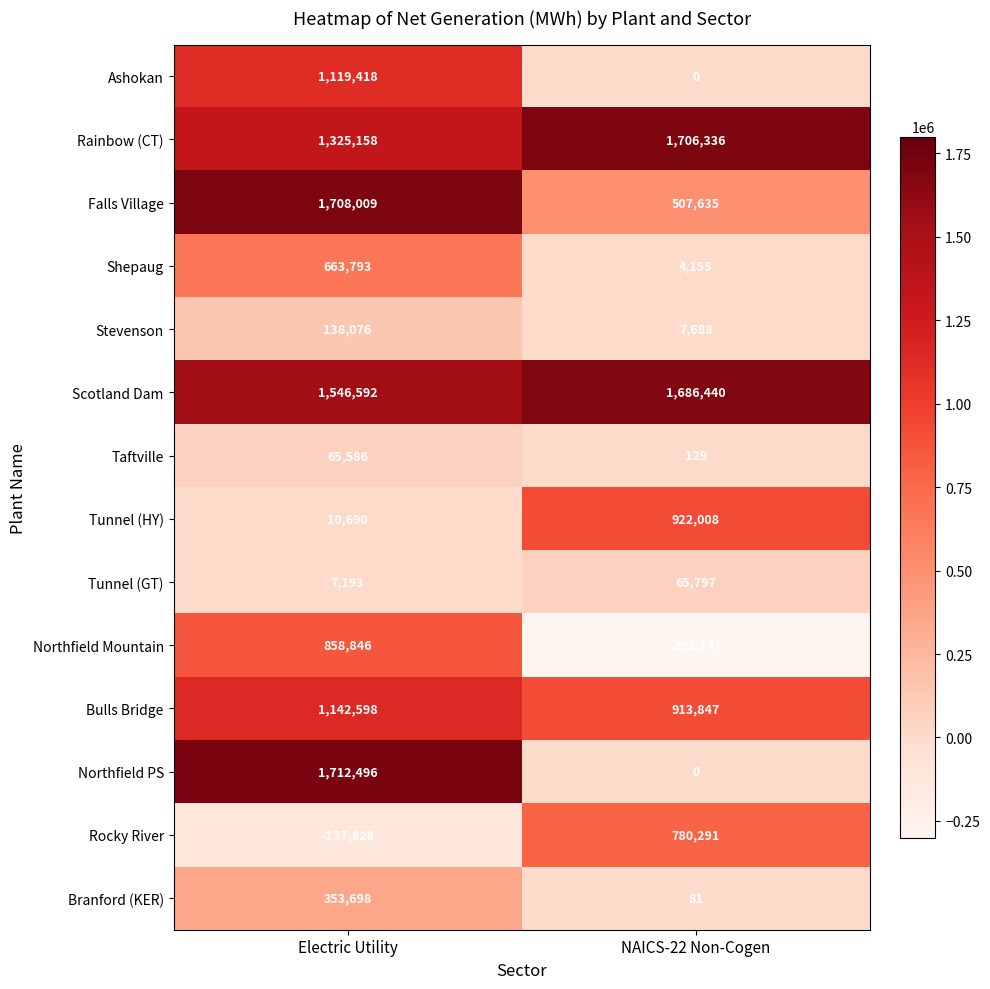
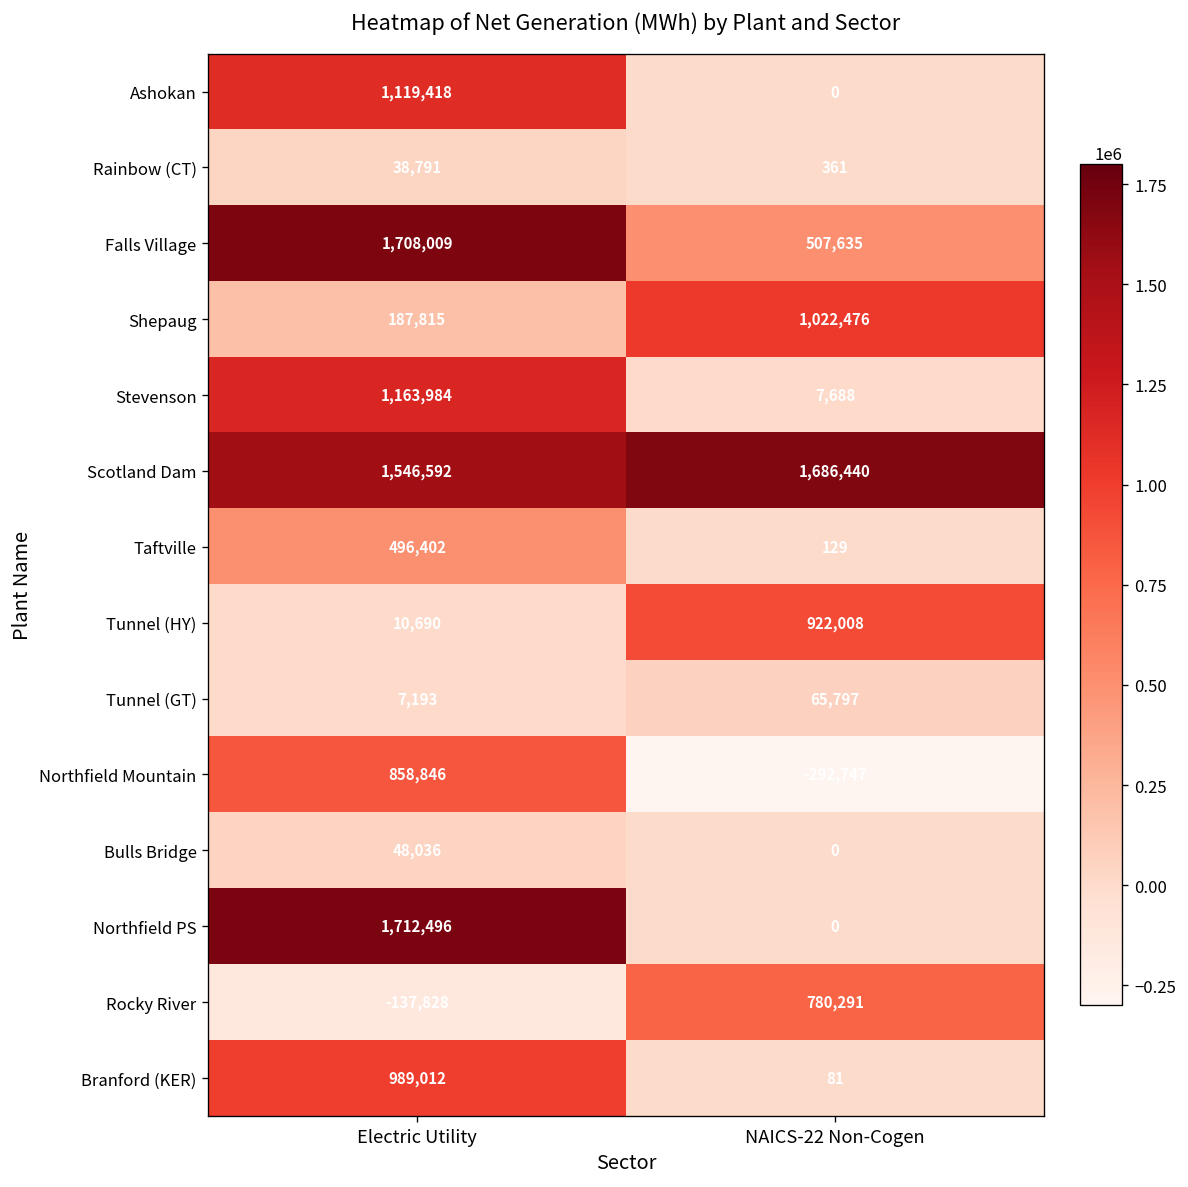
Rainbow (CT), Electric Utility: 1,325,158 -> 38,791
Rainbow (CT), NAICS-22 Non-Cogen: 1,706,336 -> 361
Shepaug, Electric Utility: 663,793 -> 187,815
Shepaug, NAICS-22 Non-Cogen: 4,155 -> 1,022,476
Stevenson, Electric Utility: 138,076 -> 1,163,984
Taftville, Electric Utility: 65,586 -> 496,402
Bulls Bridge, Electric Utility: 1,142,598 -> 48,036
Bulls Bridge, NAICS-22 Non-Cogen: 913,847 -> 0
Branford (KER), Electric Utility: 353,698 -> 989,012
